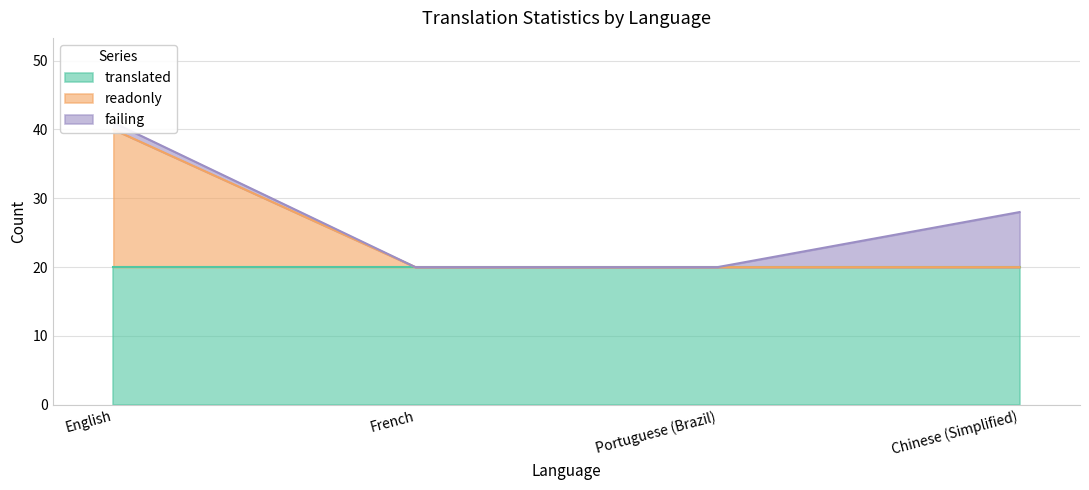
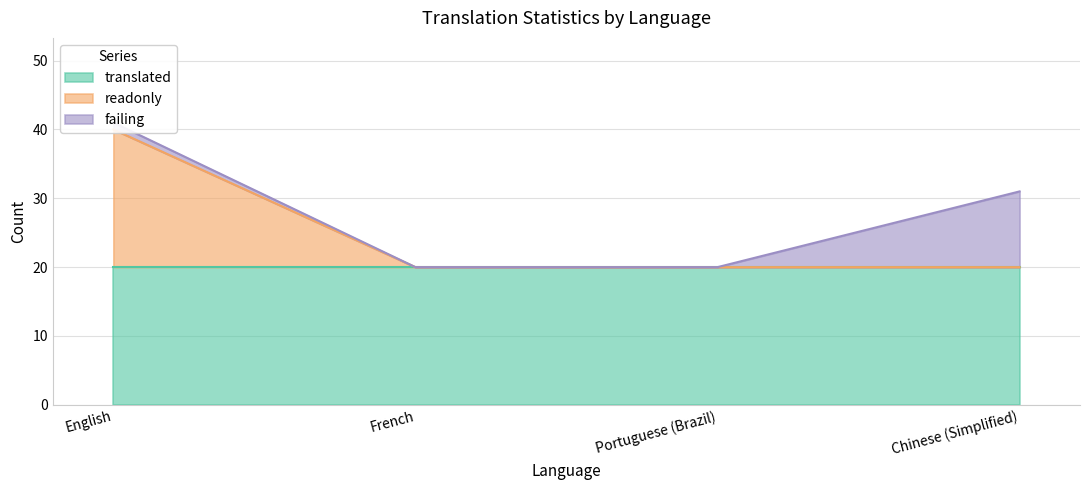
failing, Chinese (Simplified): 8 -> 11
